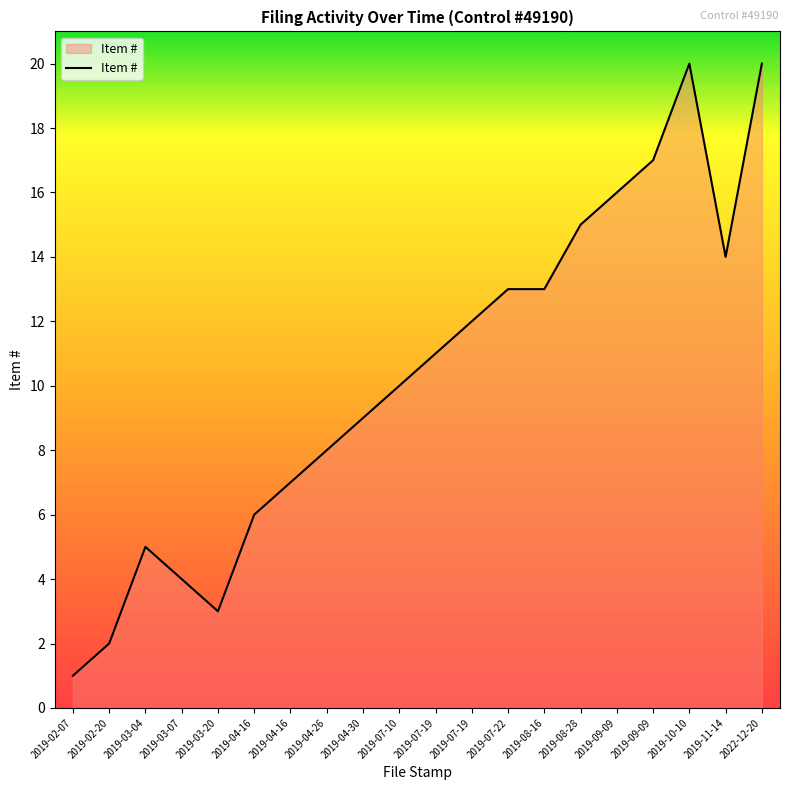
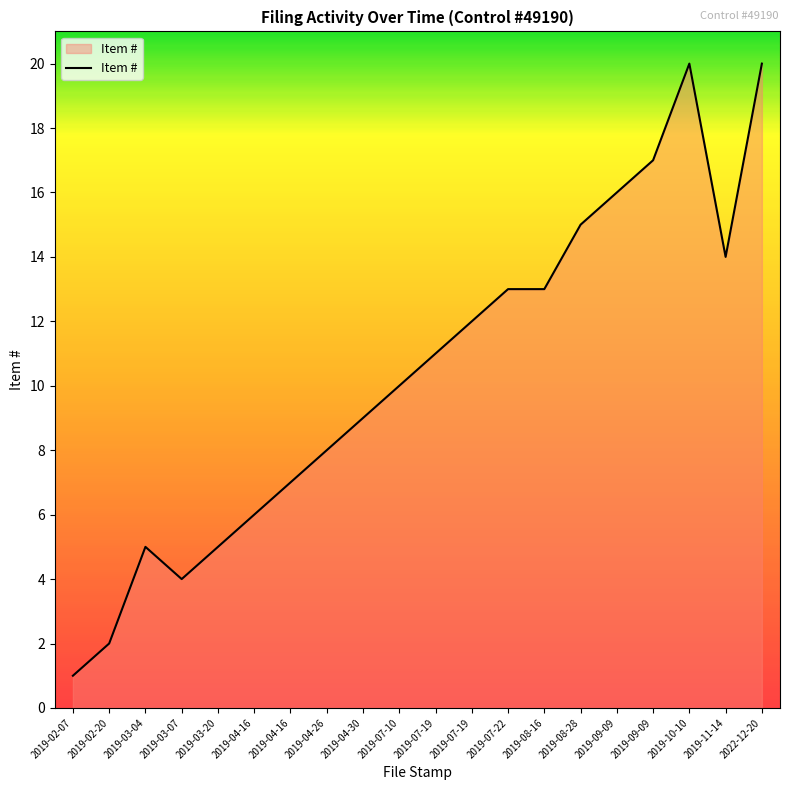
2019-03-20: 3 -> 5
